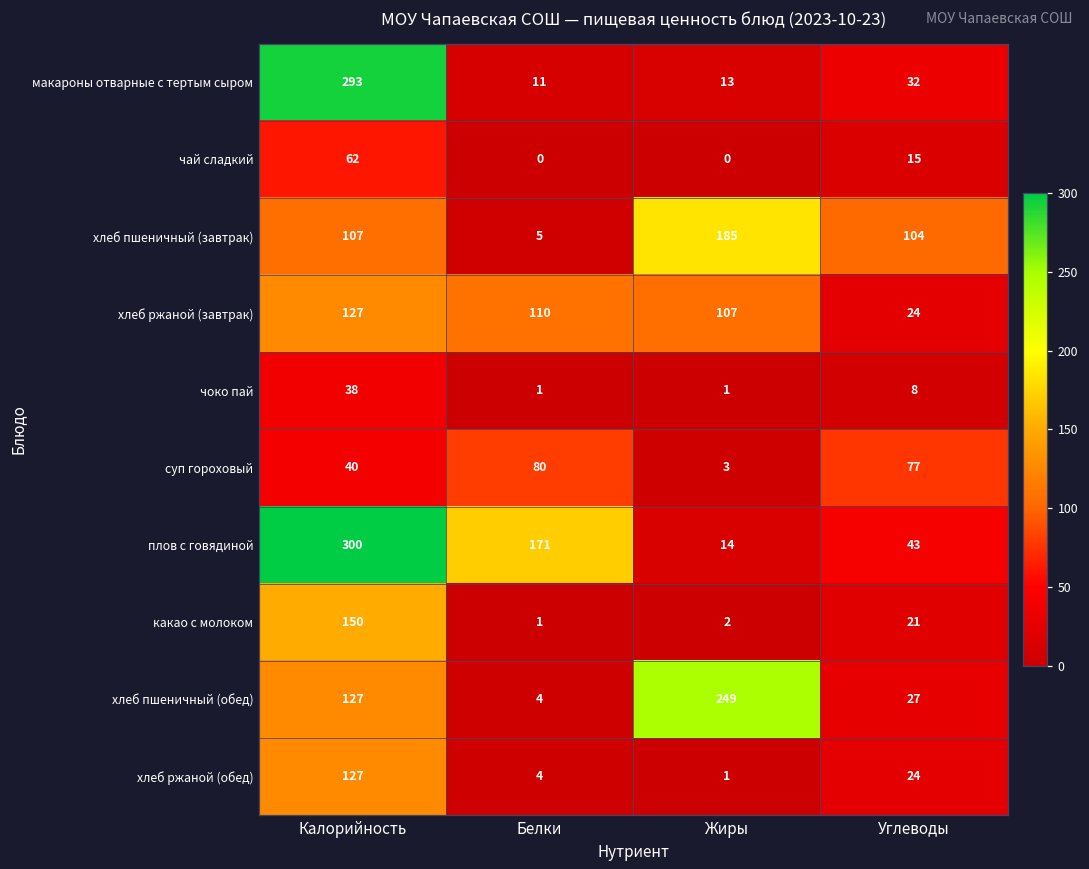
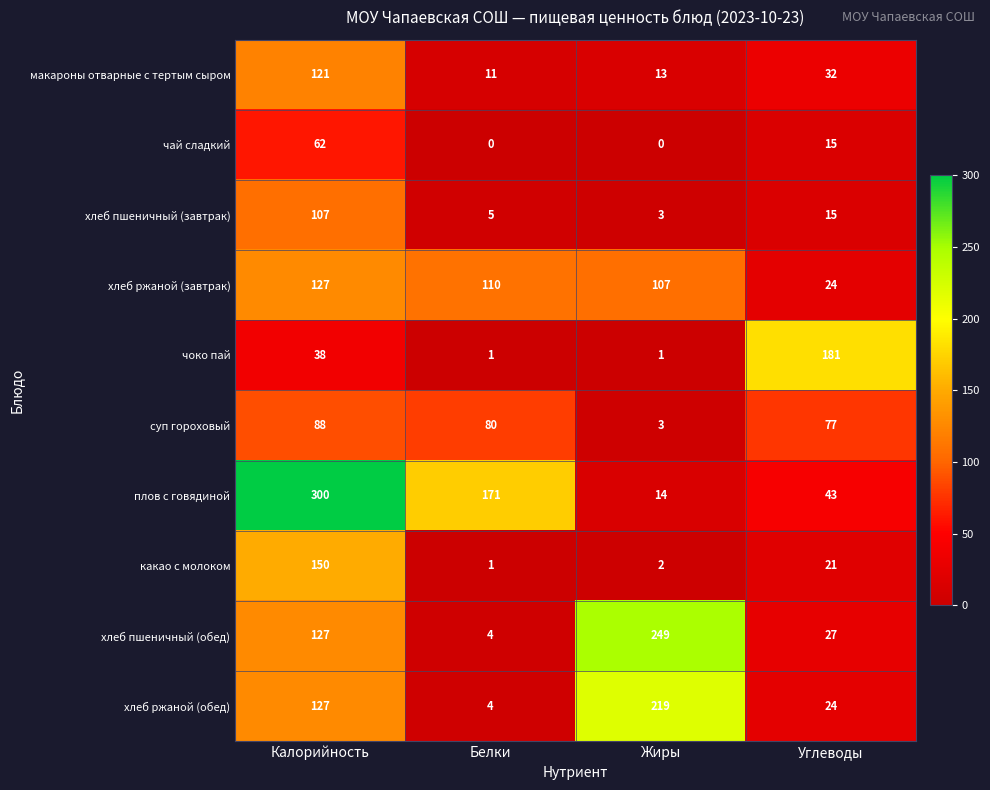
макароны отварные с тертым сыром, Калорийность: 293 -> 121
хлеб пшеничный (завтрак), Жиры: 185 -> 3
хлеб пшеничный (завтрак), Углеводы: 104 -> 15
чоко пай, Углеводы: 8 -> 181
суп гороховый, Калорийность: 40 -> 88
хлеб ржаной (обед), Жиры: 1 -> 219
